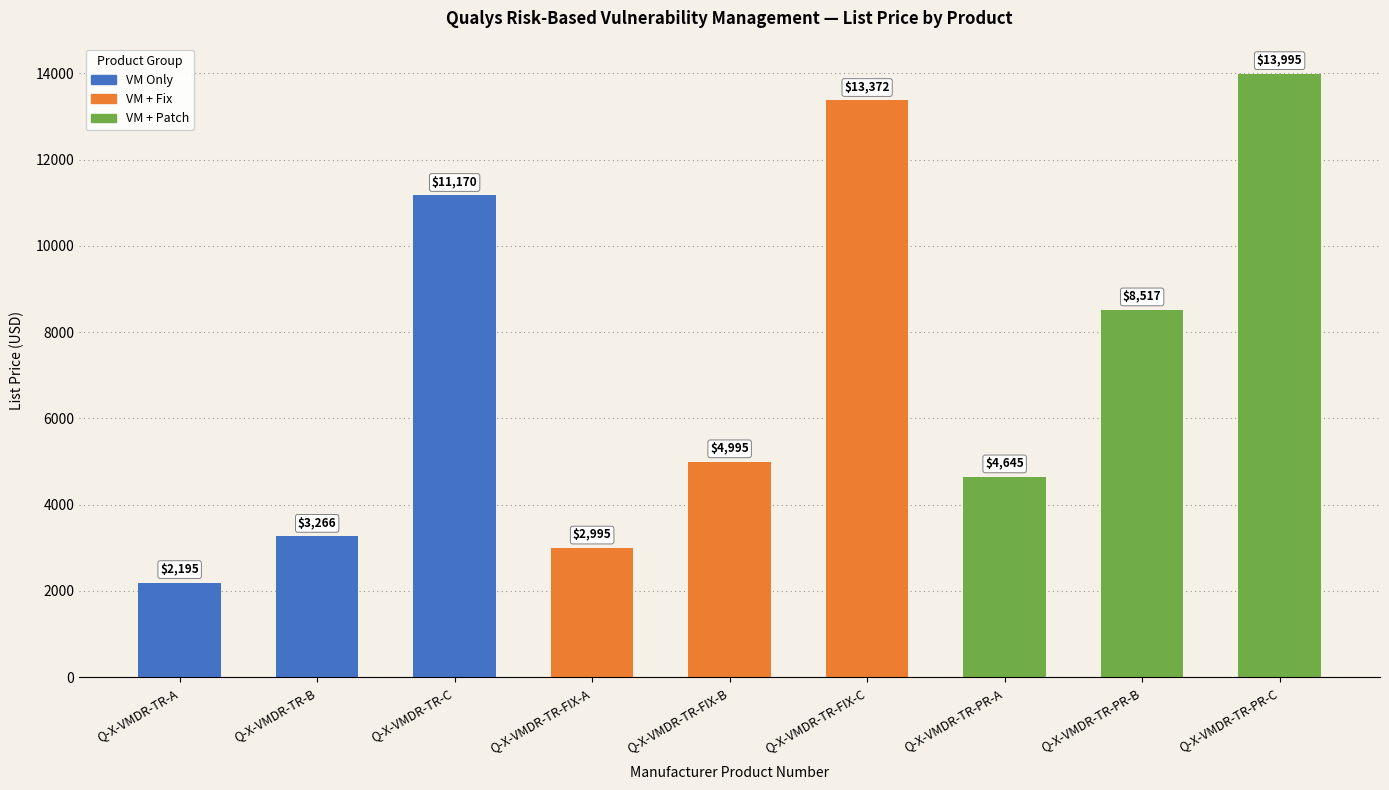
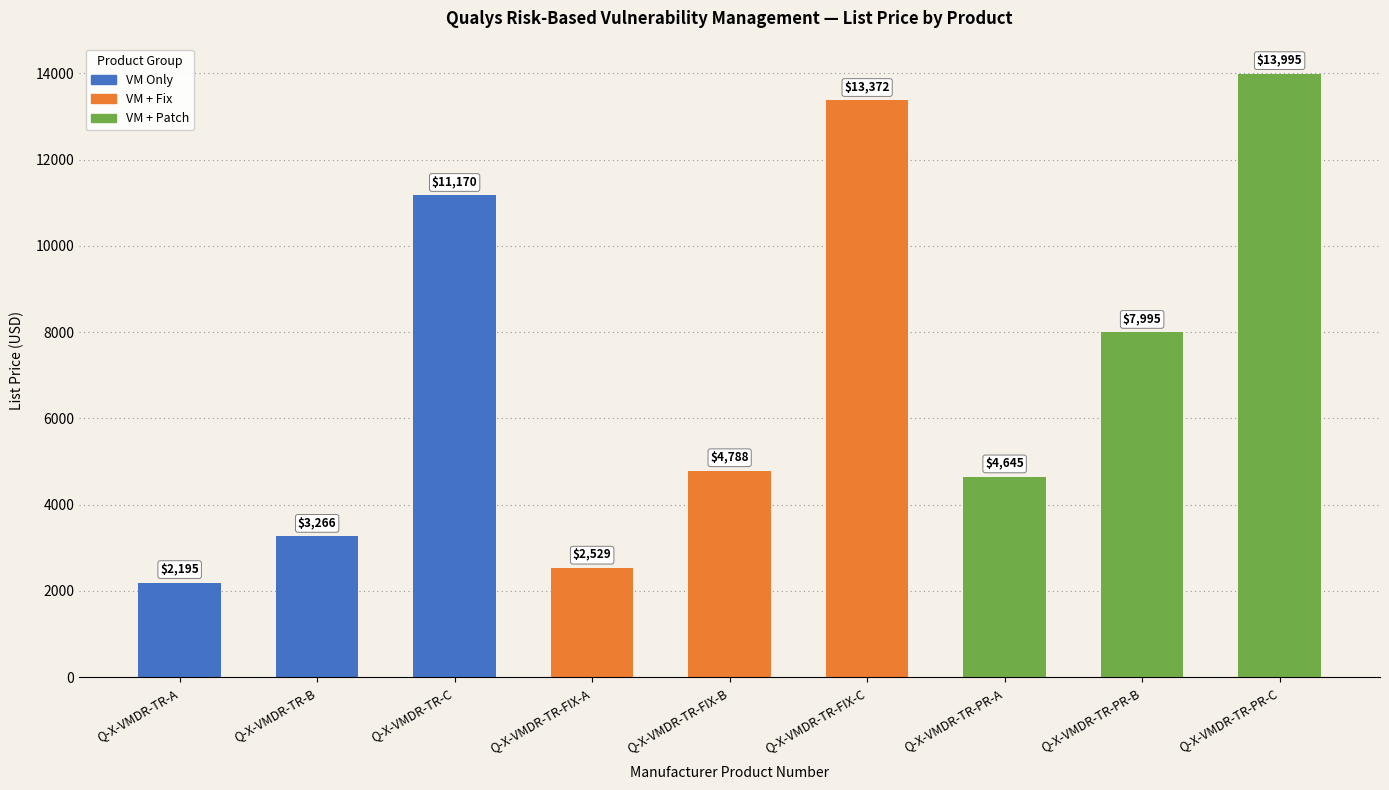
Q-X-VMDR-TR-FIX-A: $2,995 -> $2,529
Q-X-VMDR-TR-FIX-B: $4,995 -> $4,788
Q-X-VMDR-TR-PR-B: $8,517 -> $7,995
